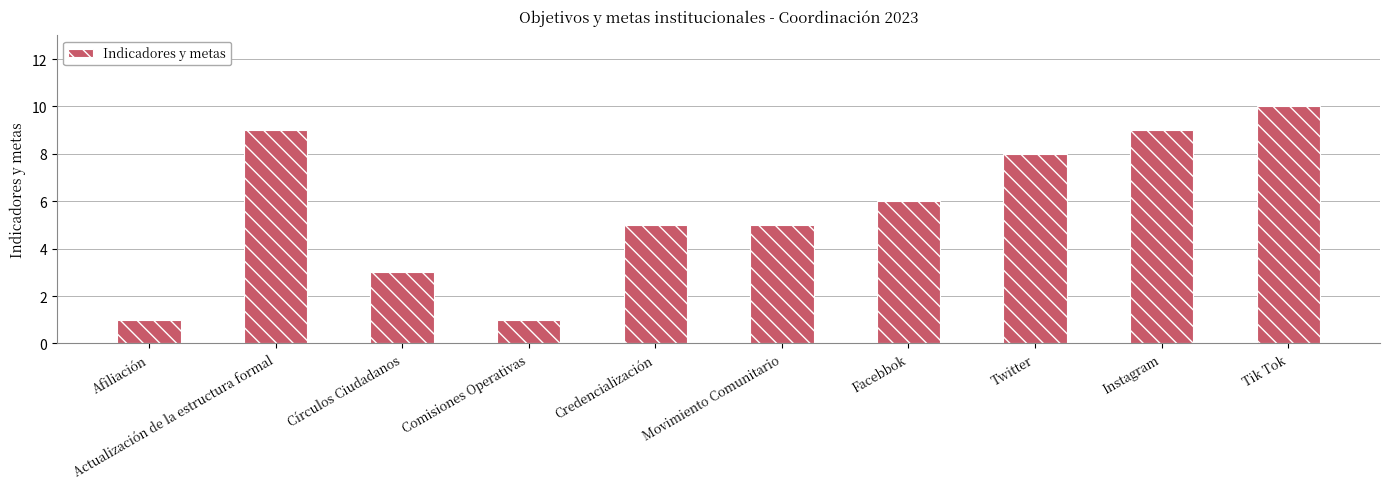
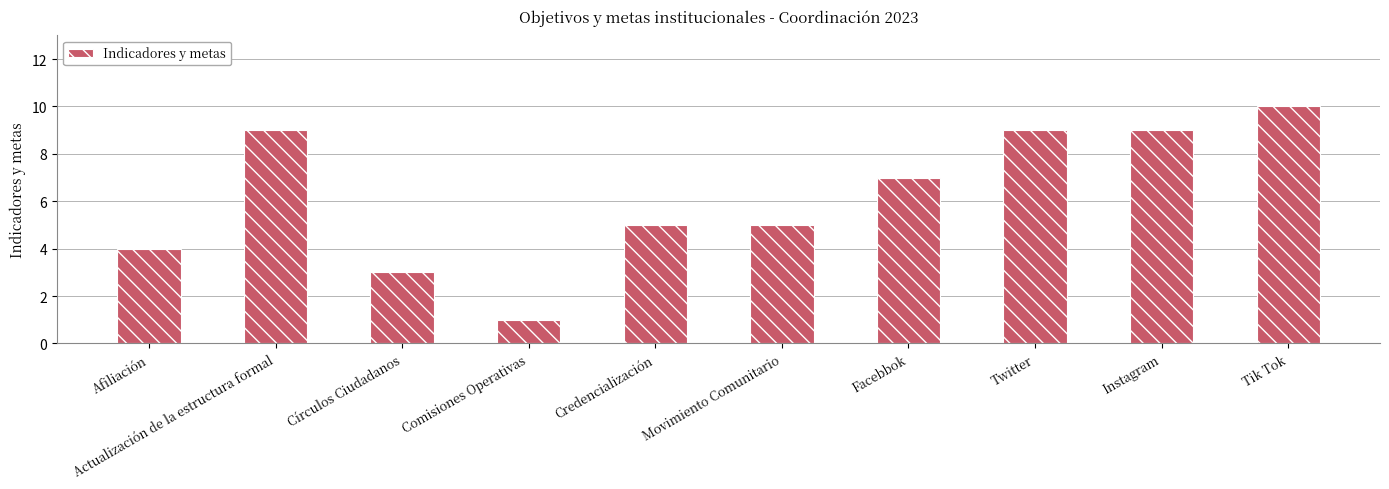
Afiliación: 1 -> 4
Facebbok: 6 -> 7
Twitter: 8 -> 9
